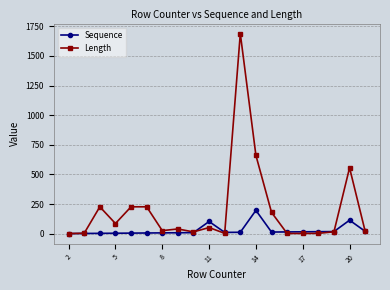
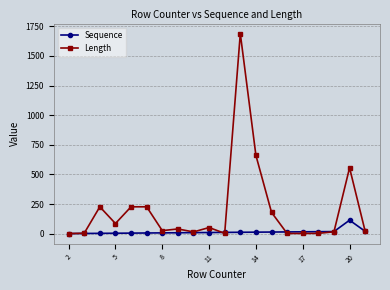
Sequence, 11: 100 -> 10
Sequence, 14: 200 -> 10
